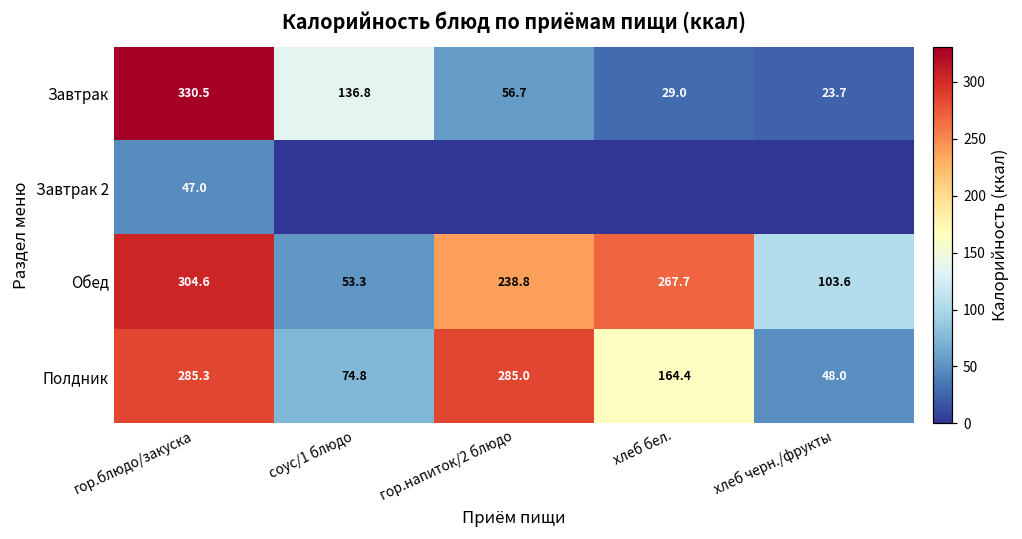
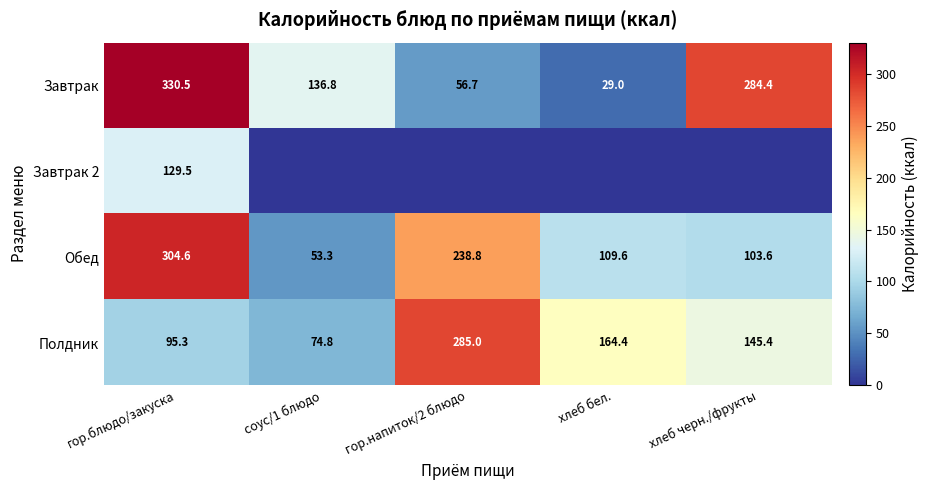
Завтрак, хлеб черн./фрукты: 23.7 -> 284.4
Завтрак 2, гор.блюдо/закуска: 47.0 -> 129.5
Обед, хлеб бел.: 267.7 -> 109.6
Полдник, гор.блюдо/закуска: 285.3 -> 95.3
Полдник, хлеб черн./фрукты: 48.0 -> 145.4
